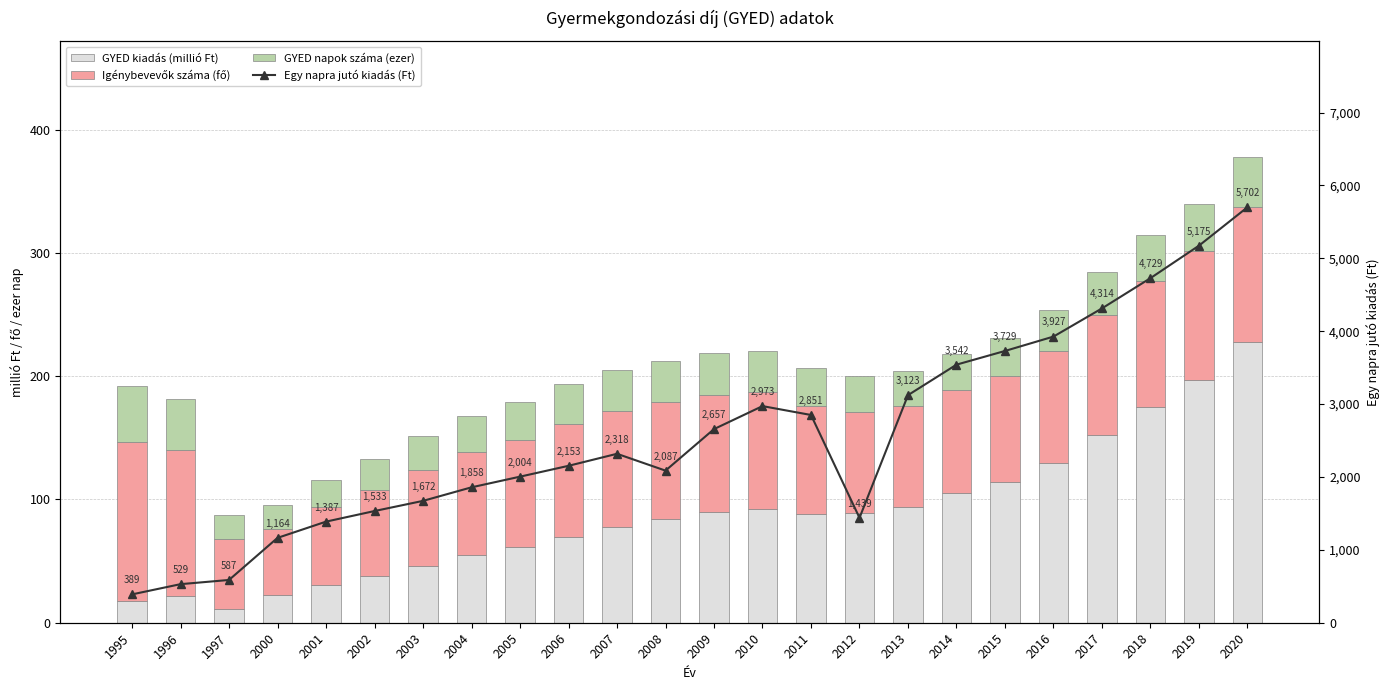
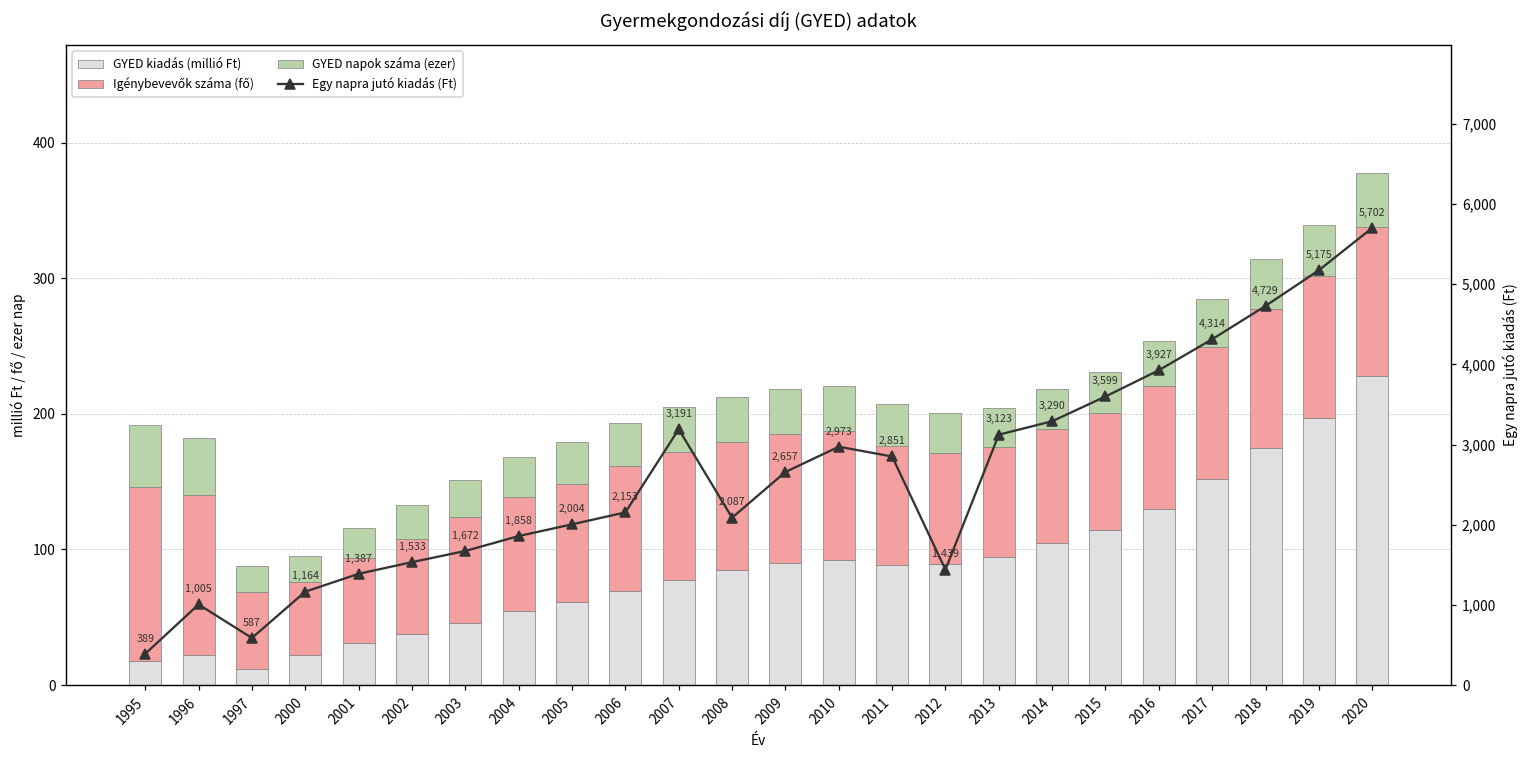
Egy napra jutó kiadás (Ft), 1996: 529 -> 1,005
Egy napra jutó kiadás (Ft), 2007: 2,318 -> 3,191
Egy napra jutó kiadás (Ft), 2014: 3,542 -> 3,290
Egy napra jutó kiadás (Ft), 2015: 3,729 -> 3,599
